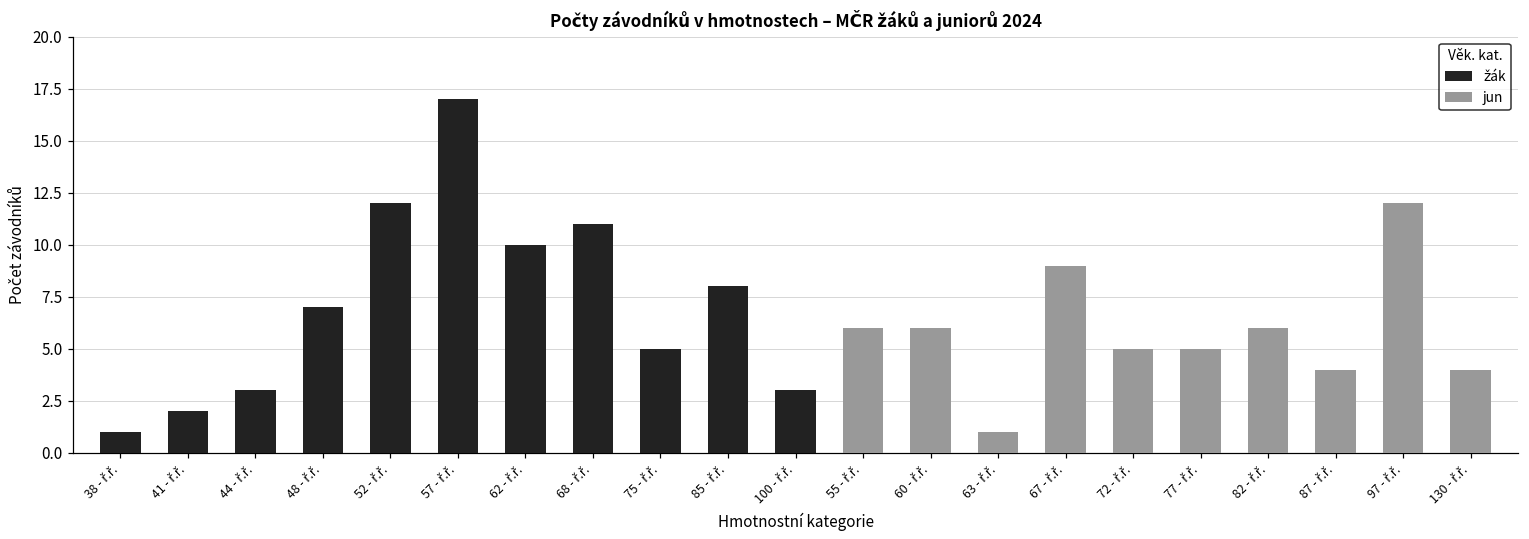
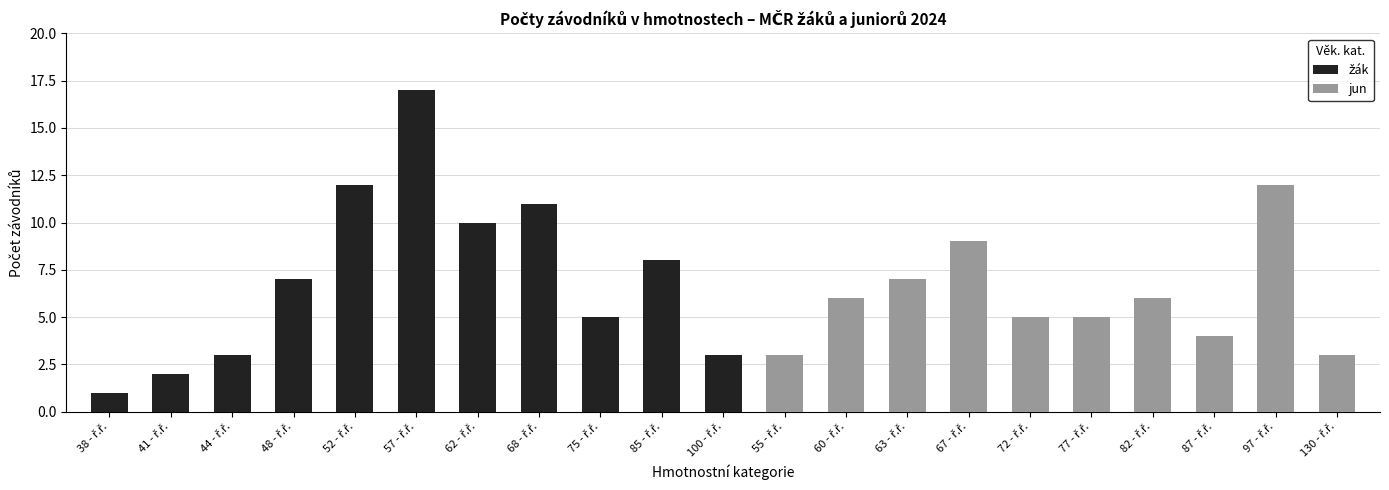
jun, 55 - ř.ř.: 6 -> 3
jun, 63 - ř.ř.: 1 -> 7
jun, 130 - ř.ř.: 4 -> 3
